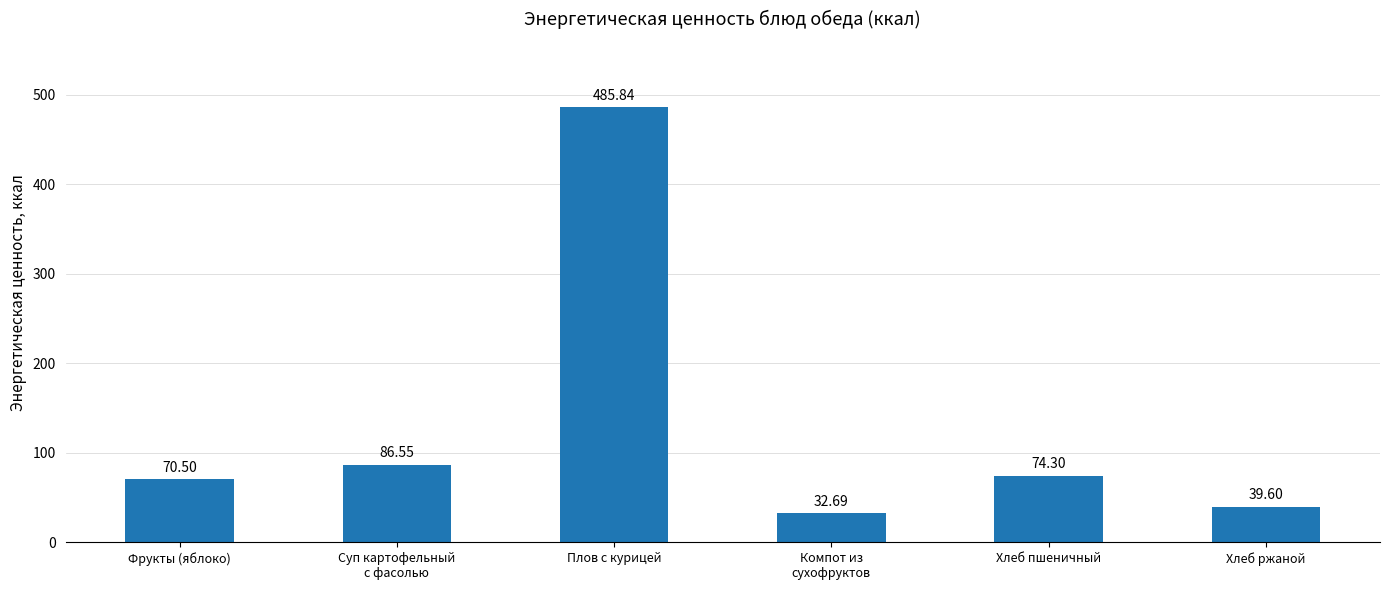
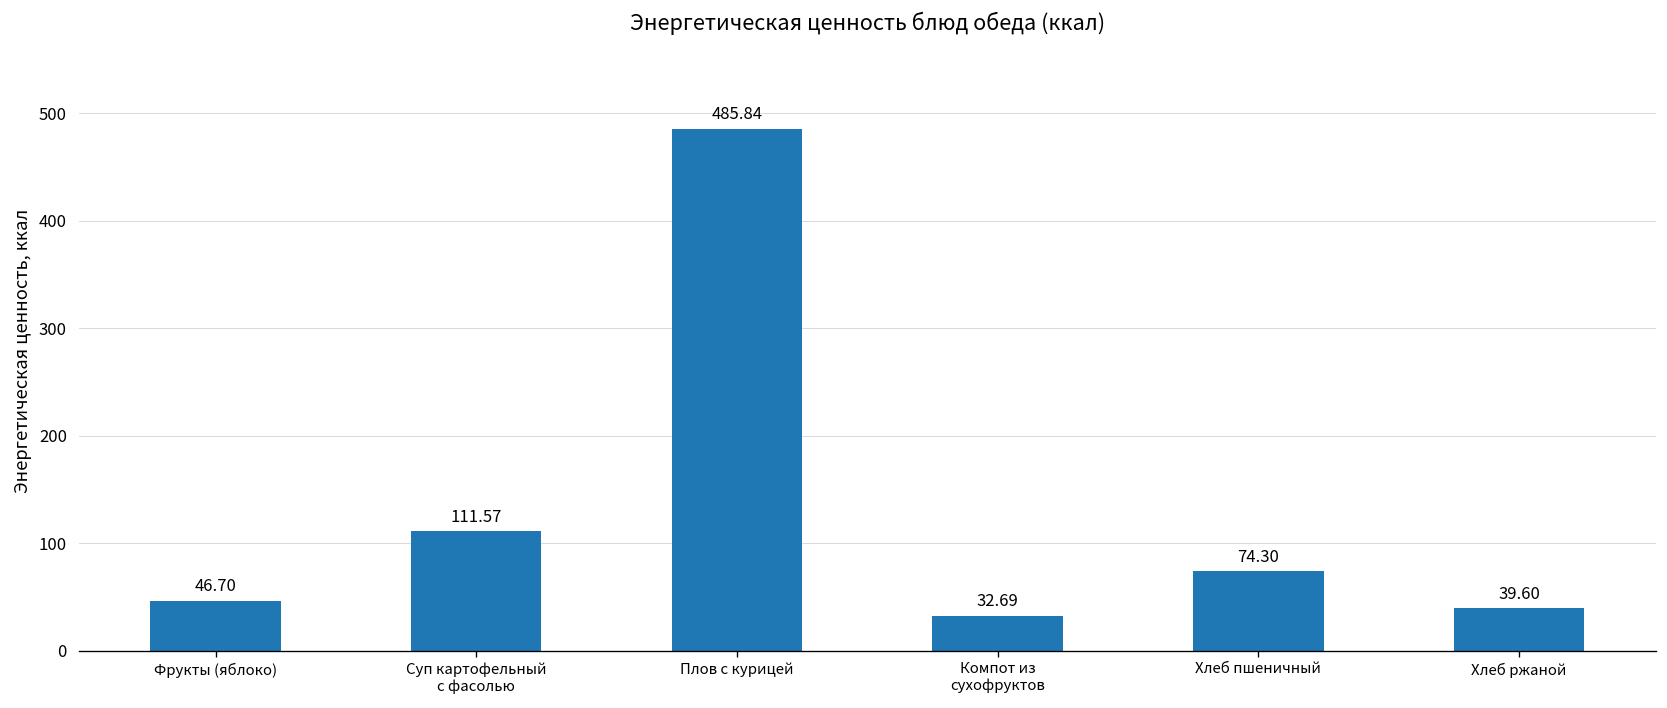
Фрукты (яблоко): 70.50 -> 46.70
Суп картофельный с фасолью: 86.55 -> 111.57
